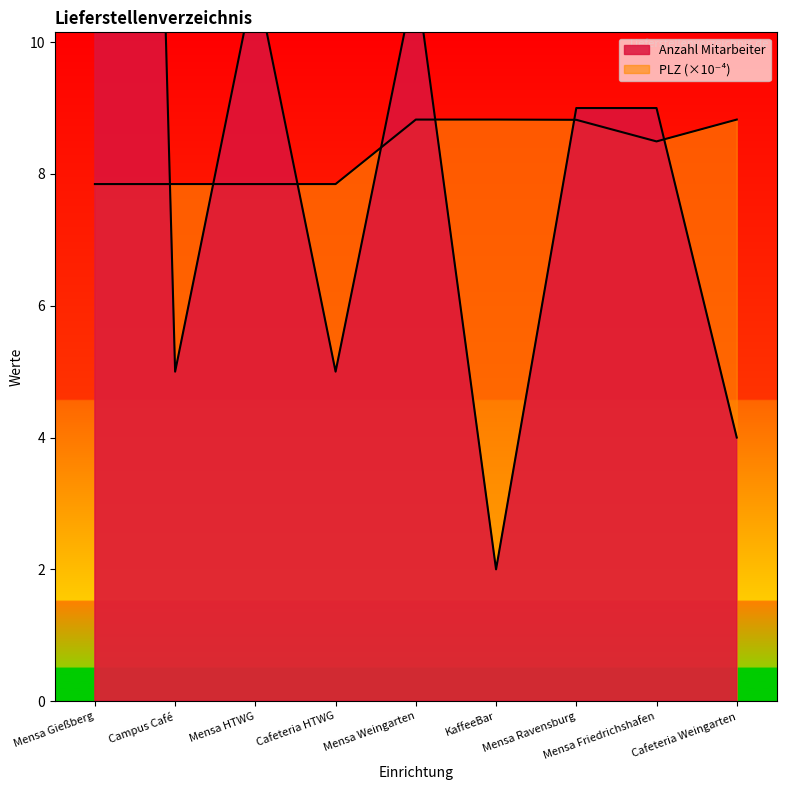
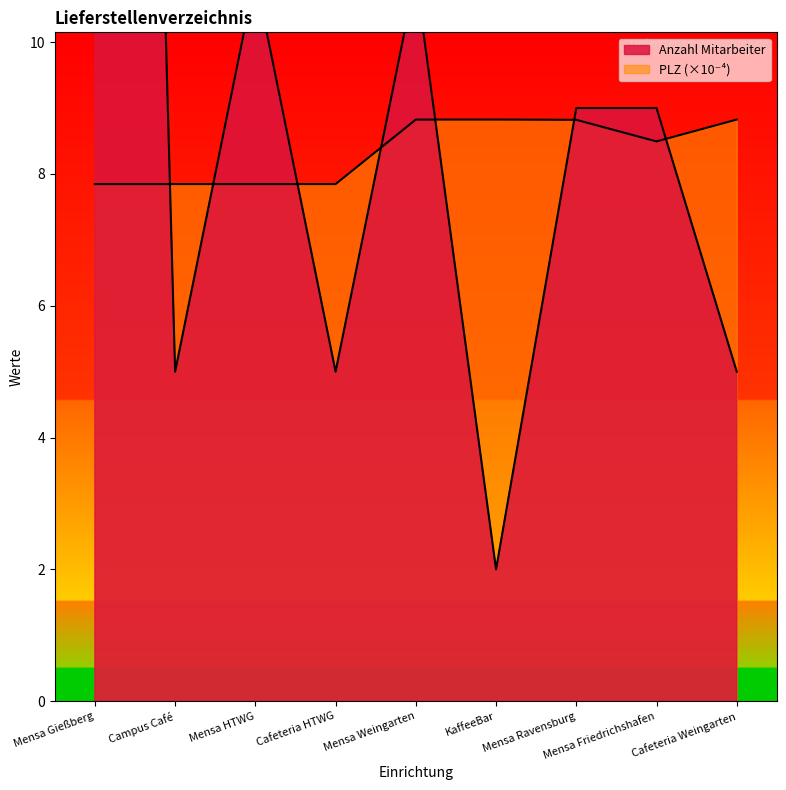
Anzahl Mitarbeiter, Cafeteria Weingarten: 4 -> 5
